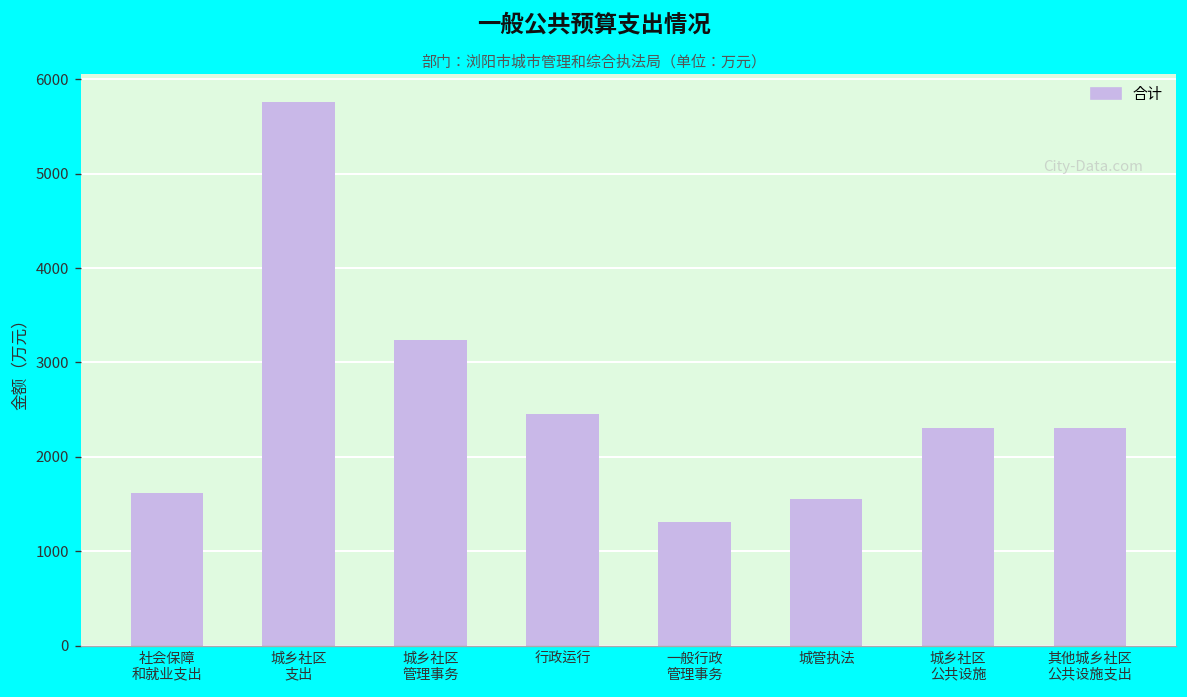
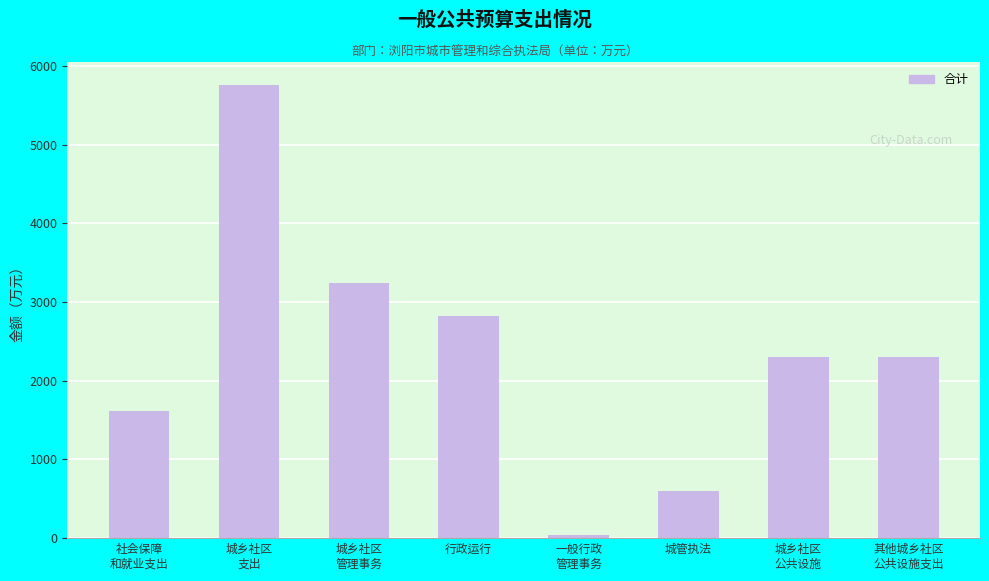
行政运行: 2500 -> 2800
一般行政 管理事务: 1300 -> 0
城管执法: 1600 -> 600
